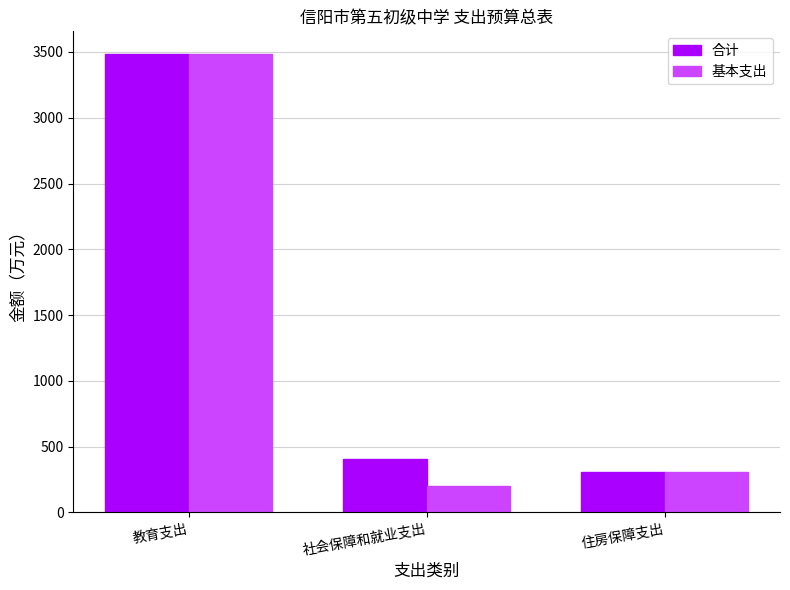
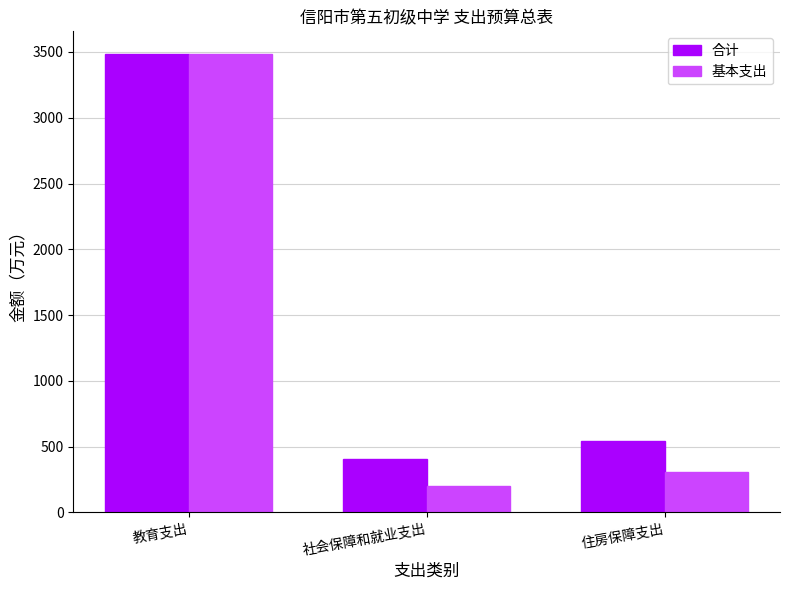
合计, 住房保障支出: 300 -> 540
